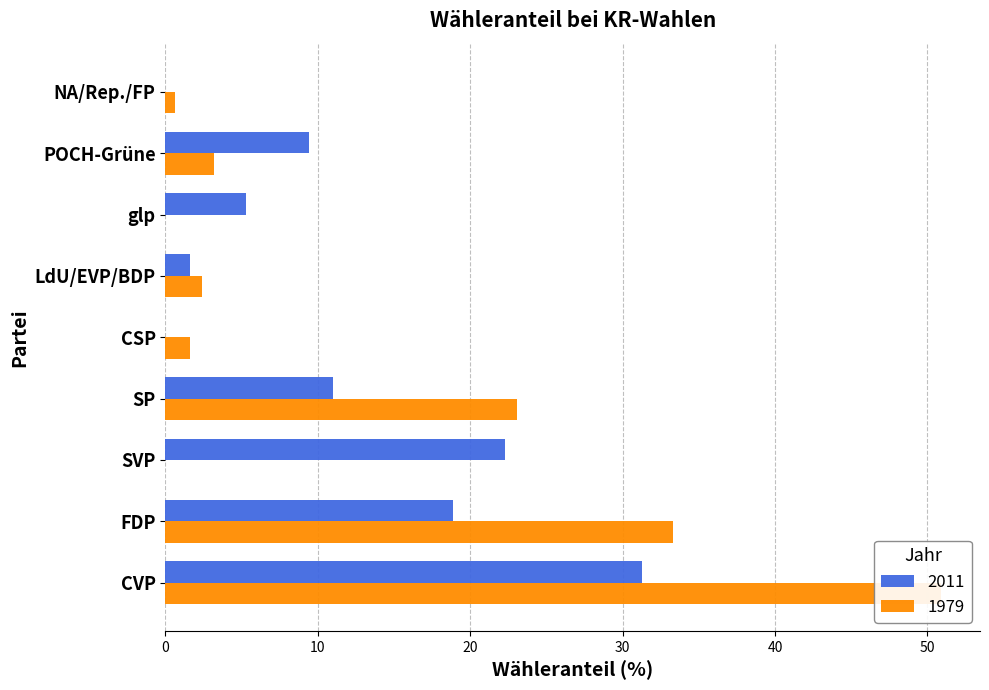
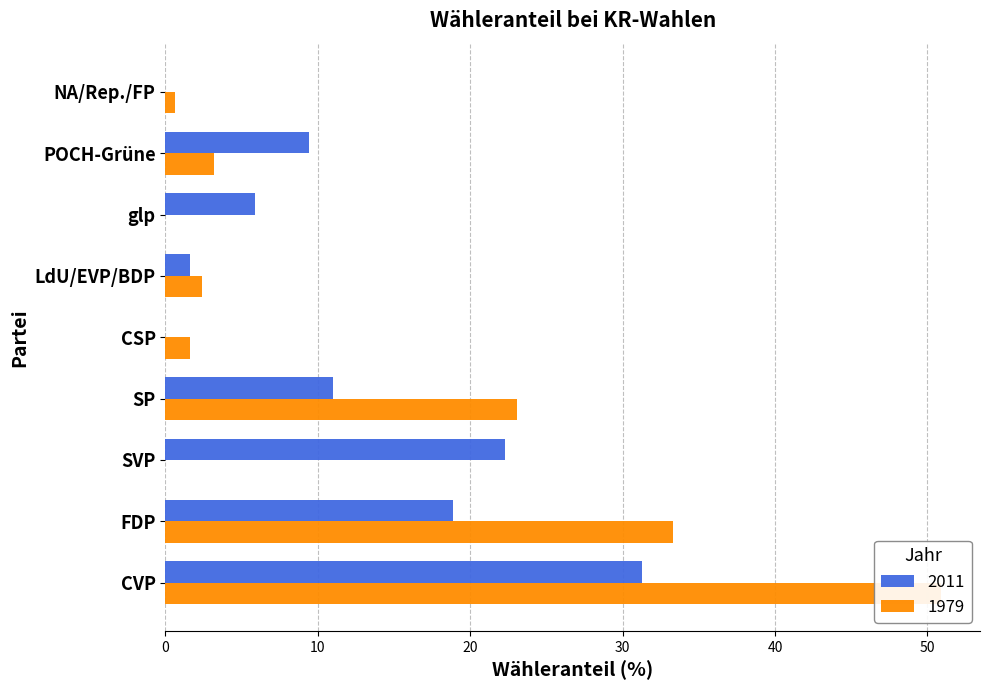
2011, glp: 5.3 -> 5.9
